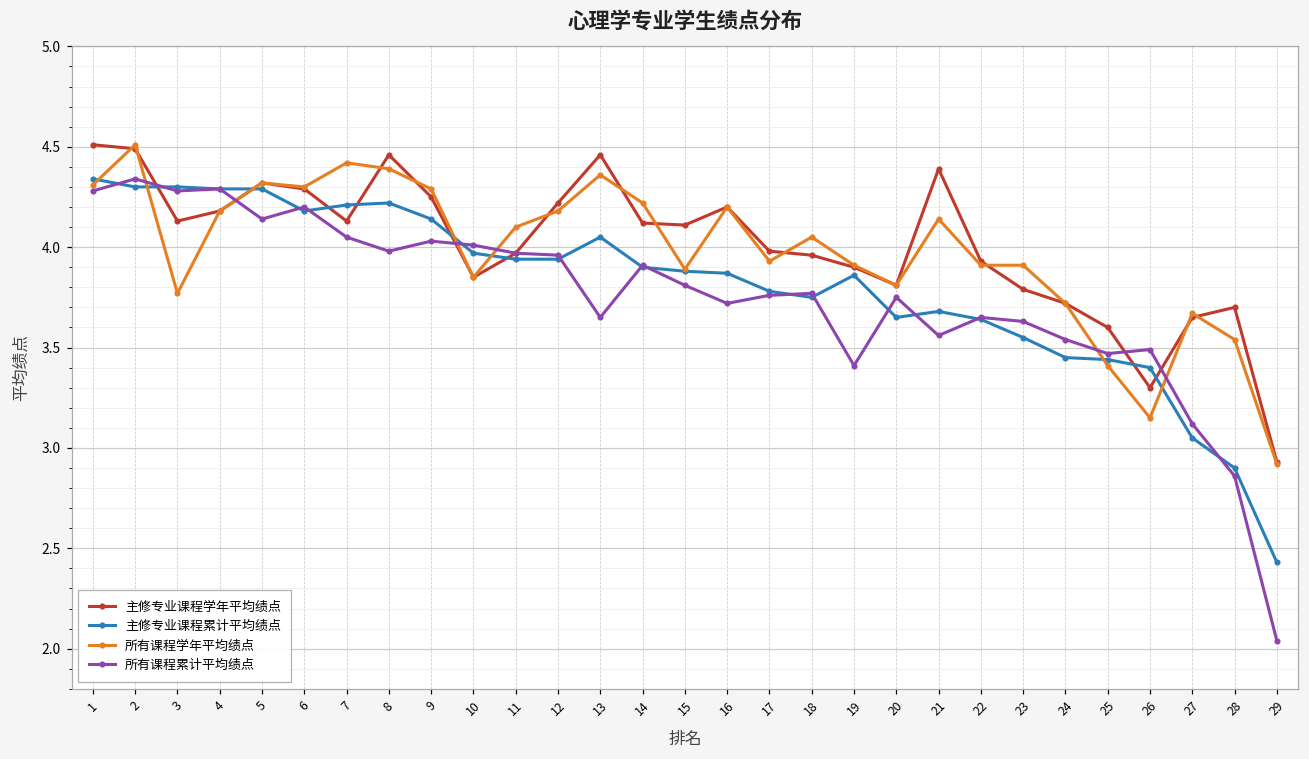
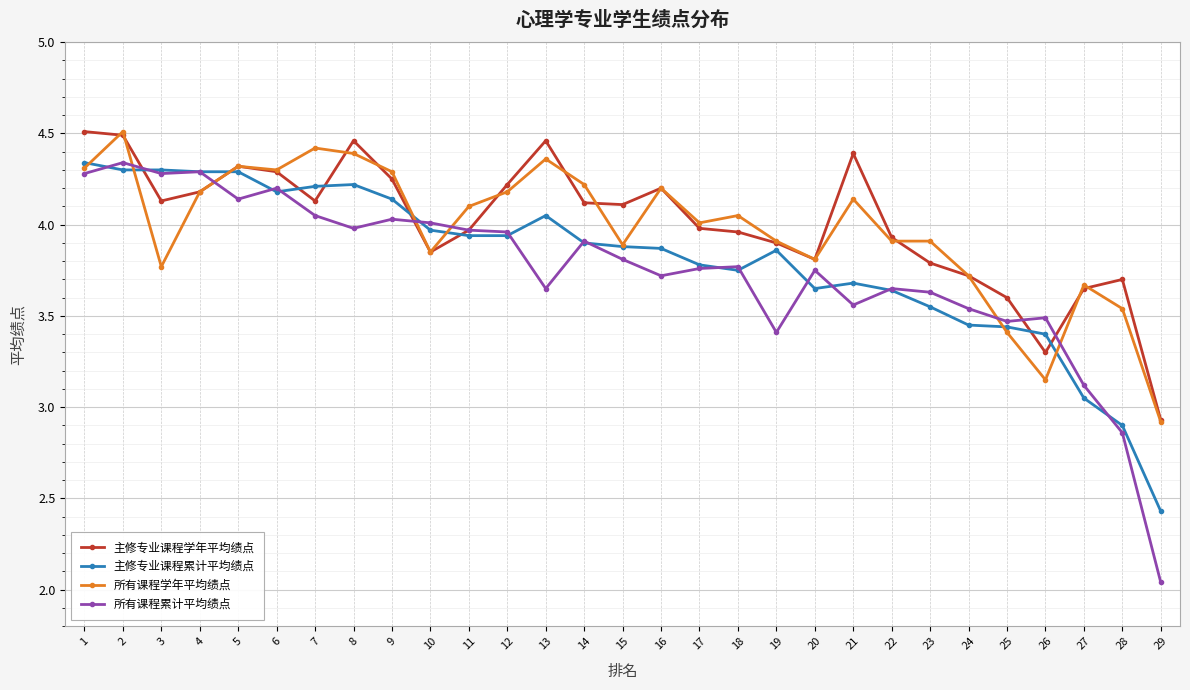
所有课程学年平均绩点, 17: 3.93 -> 4.01
